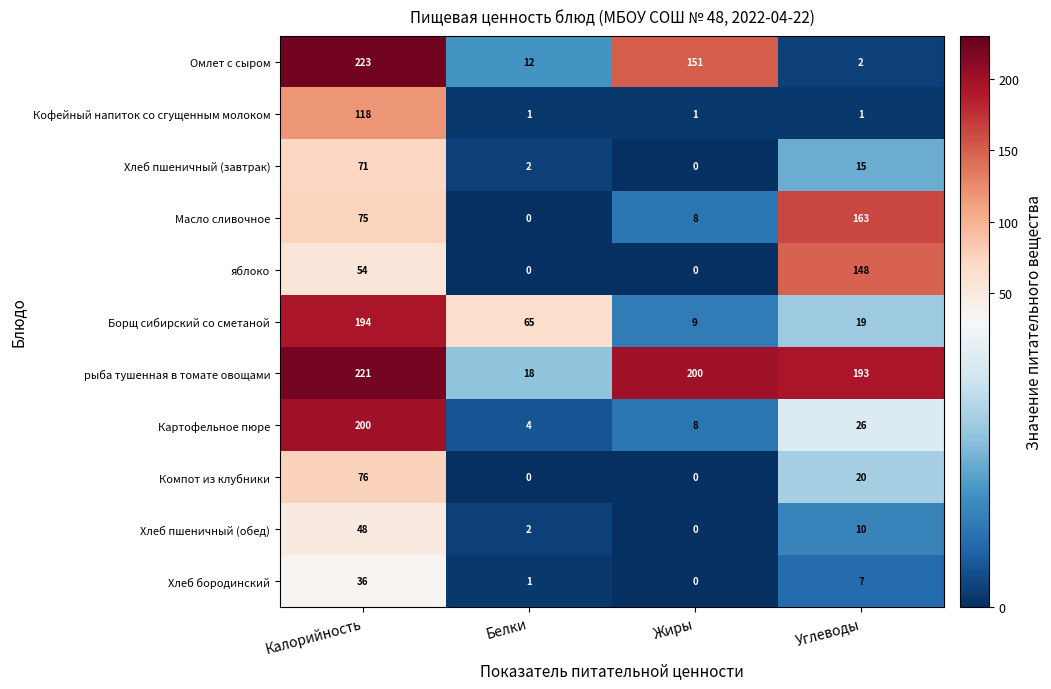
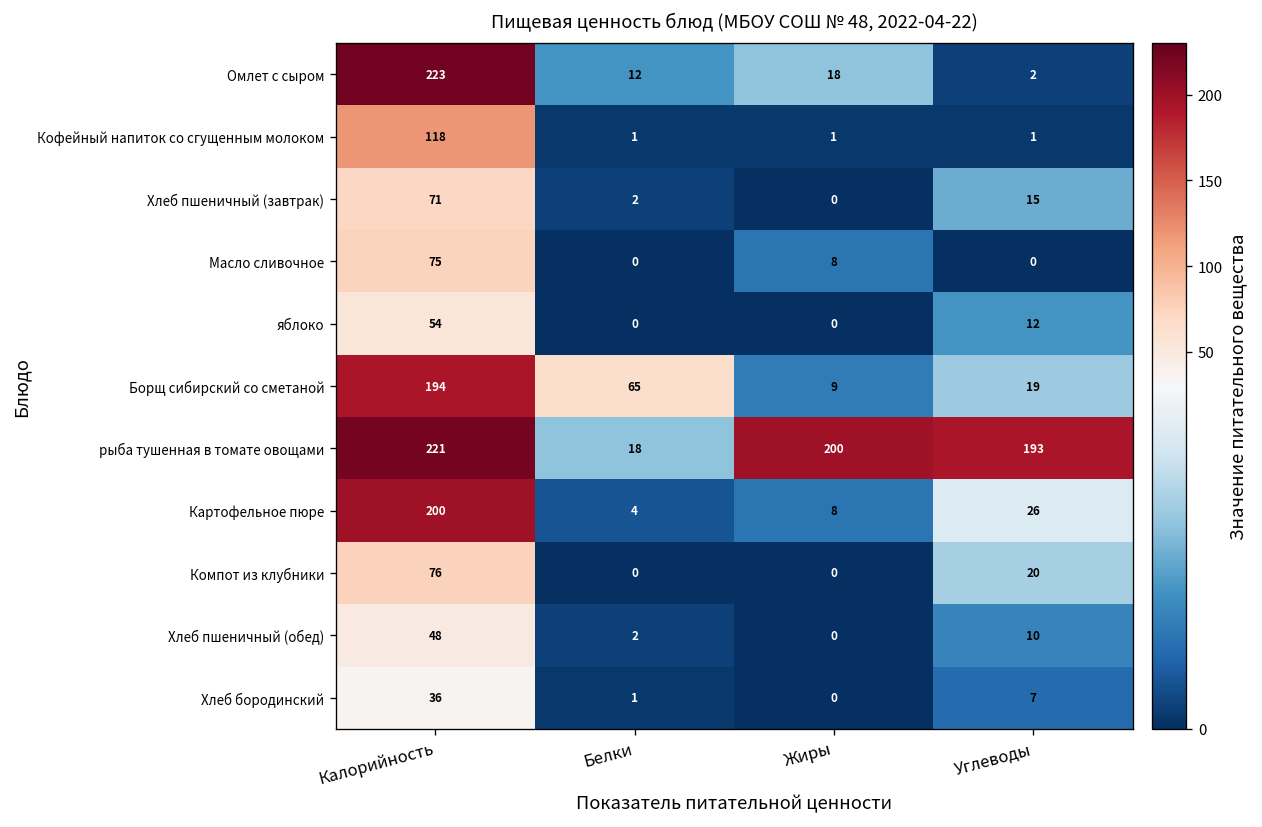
Омлет с сыром, Жиры: 151 -> 18
Масло сливочное, Углеводы: 163 -> 0
яблоко, Углеводы: 148 -> 12
